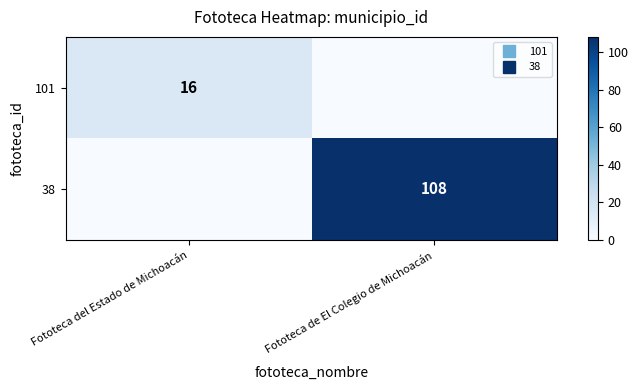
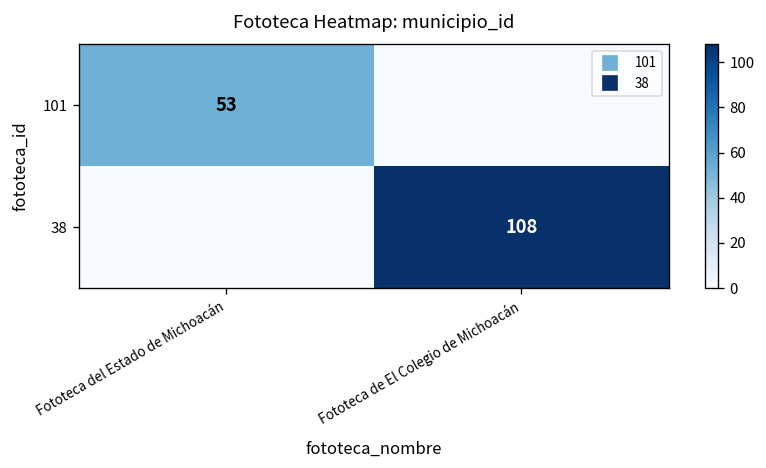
101, Fototeca del Estado de Michoacán: 16 -> 53
